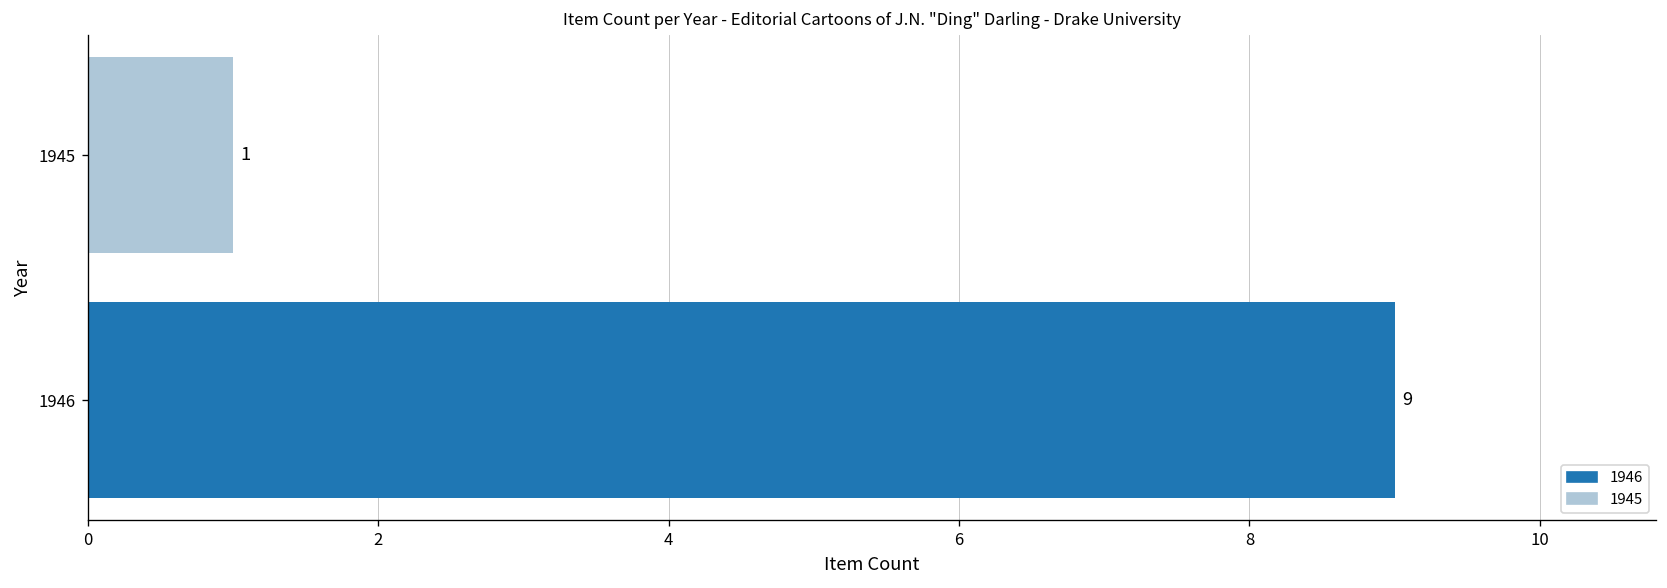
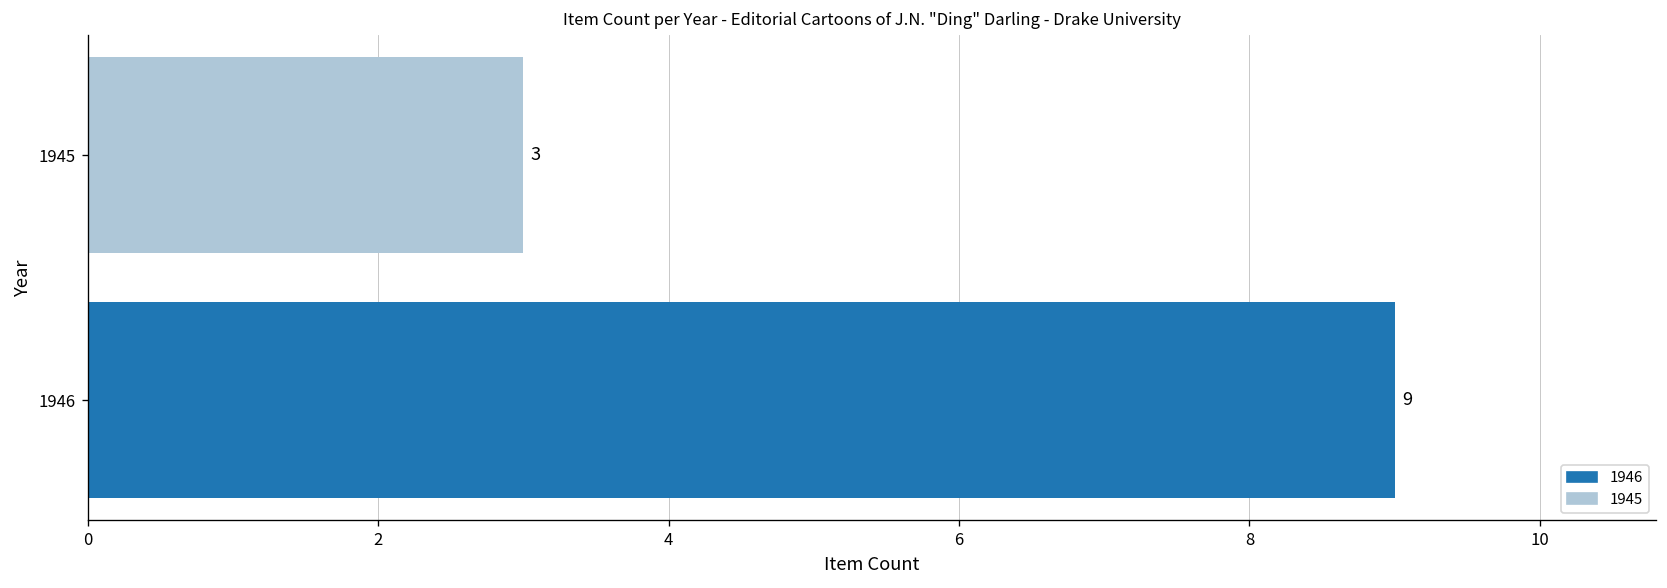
1945: 1 -> 3
